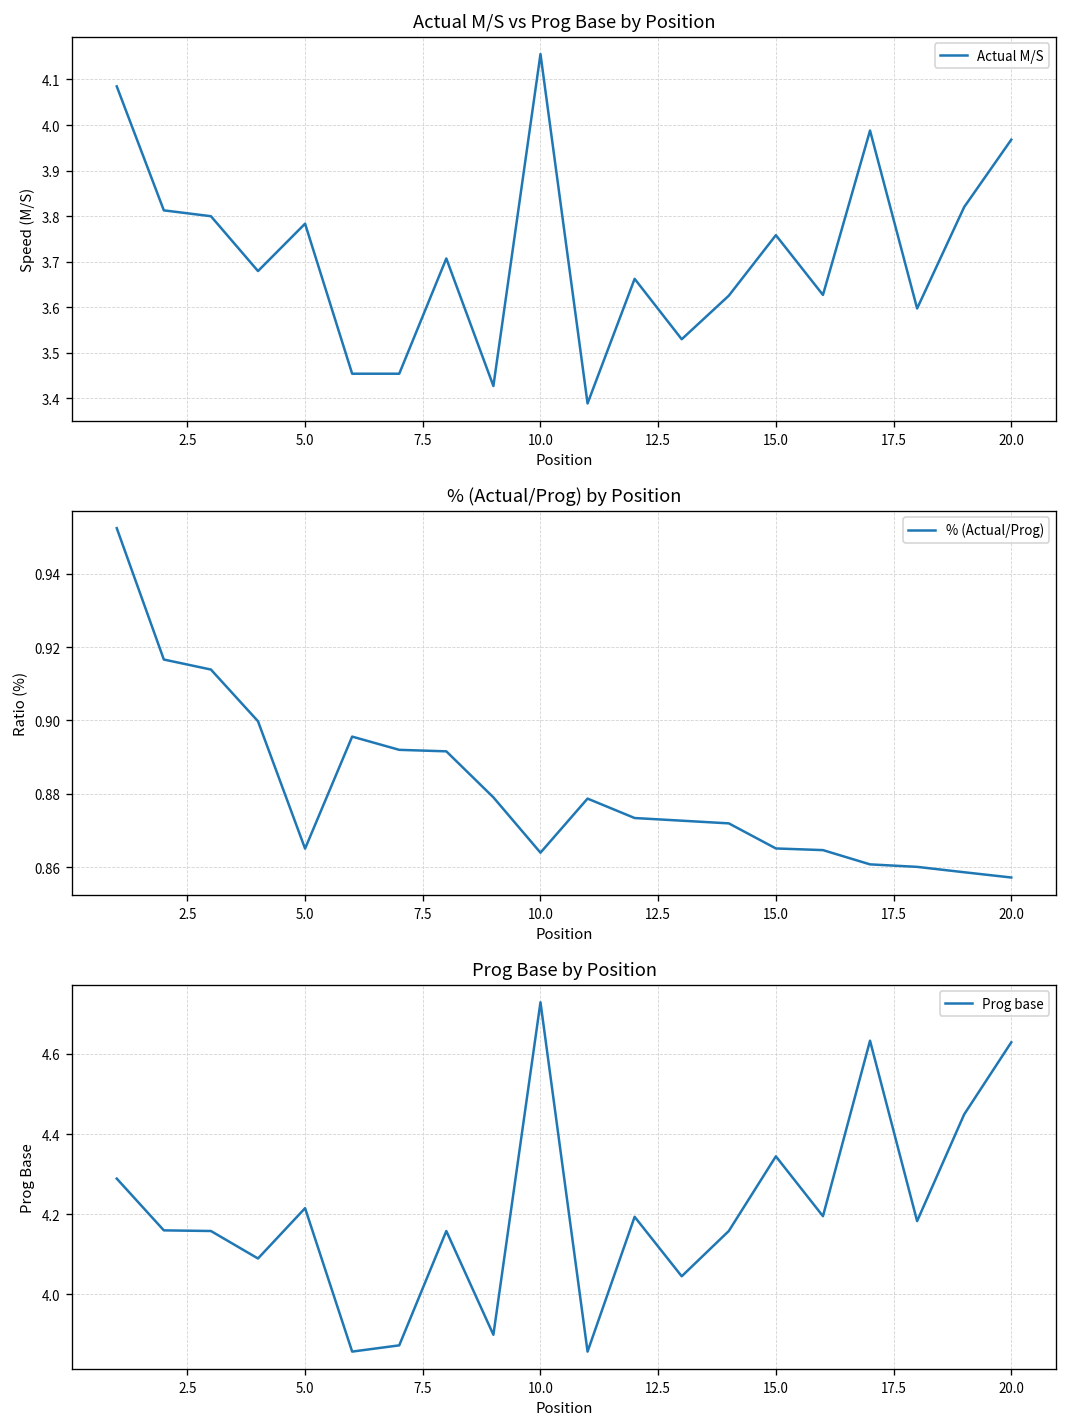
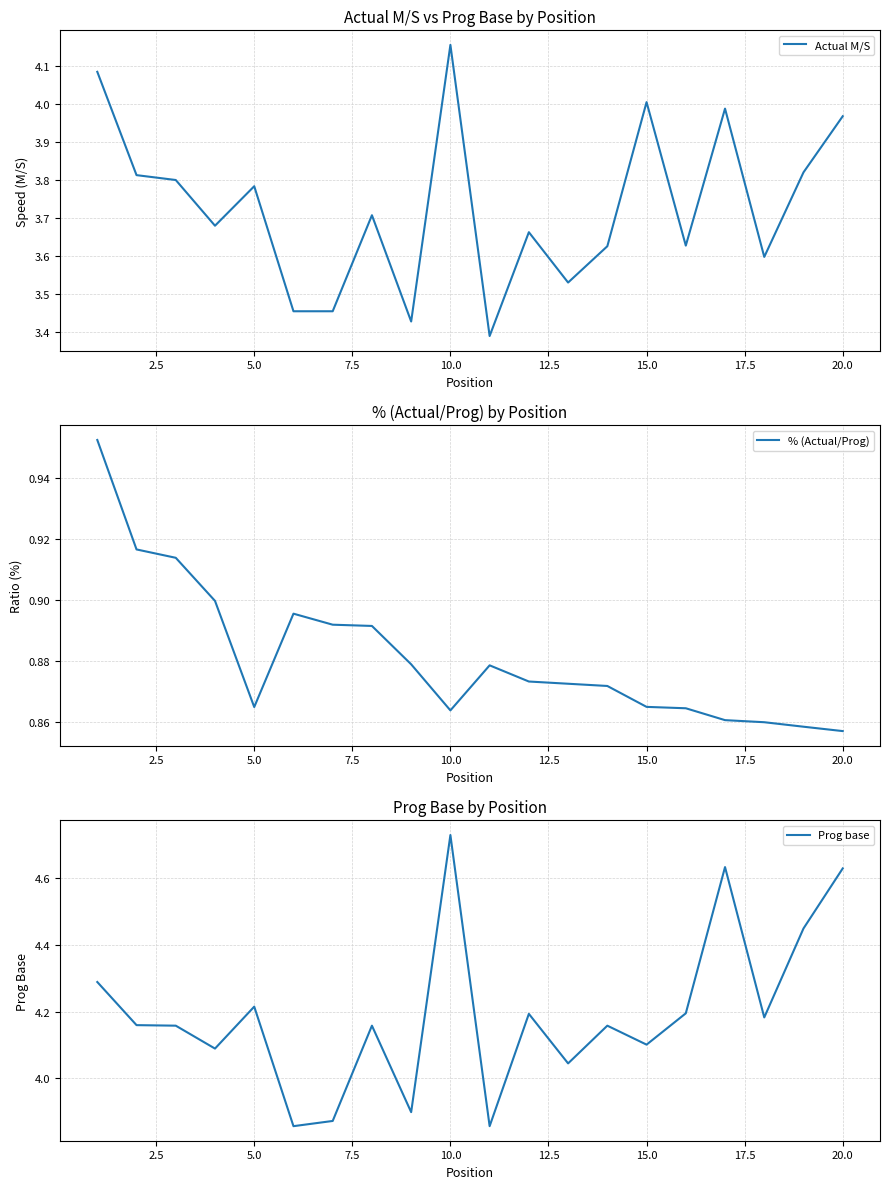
Actual M/S vs Prog Base by Position, 15.0: 3.76 -> 4.01
Prog Base by Position, 15.0: 4.34 -> 4.10
